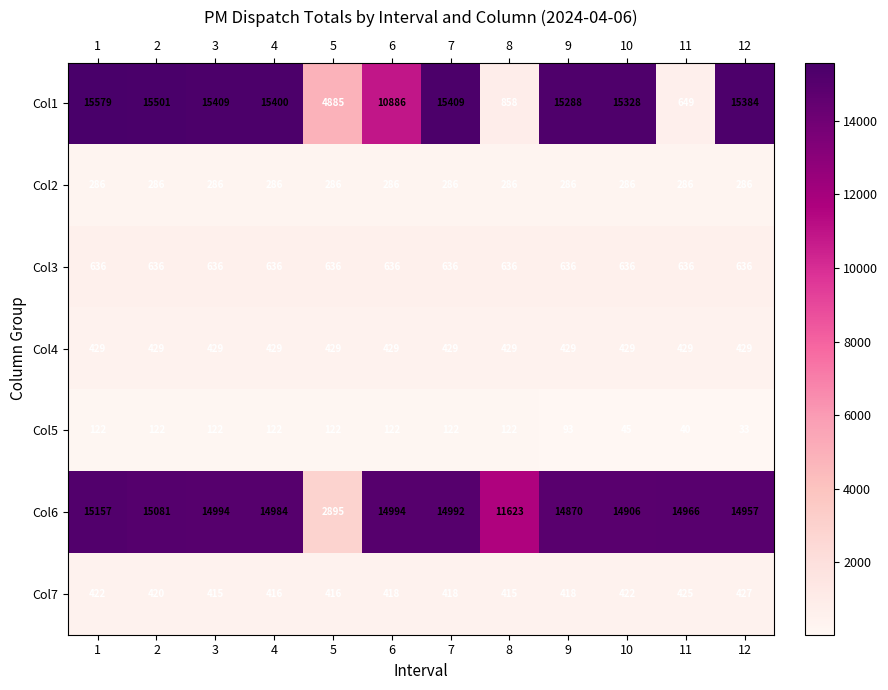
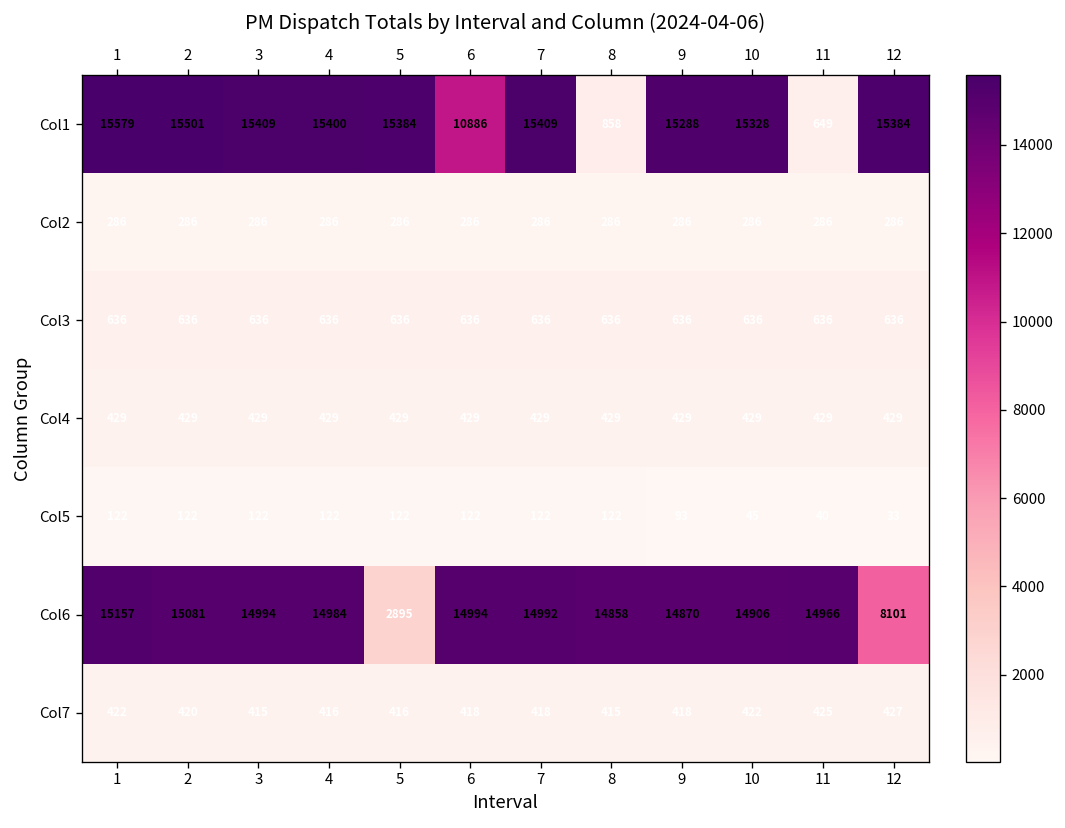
Col1, 5: 4885 -> 15384
Col6, 8: 11623 -> 14858
Col6, 12: 14957 -> 8101
